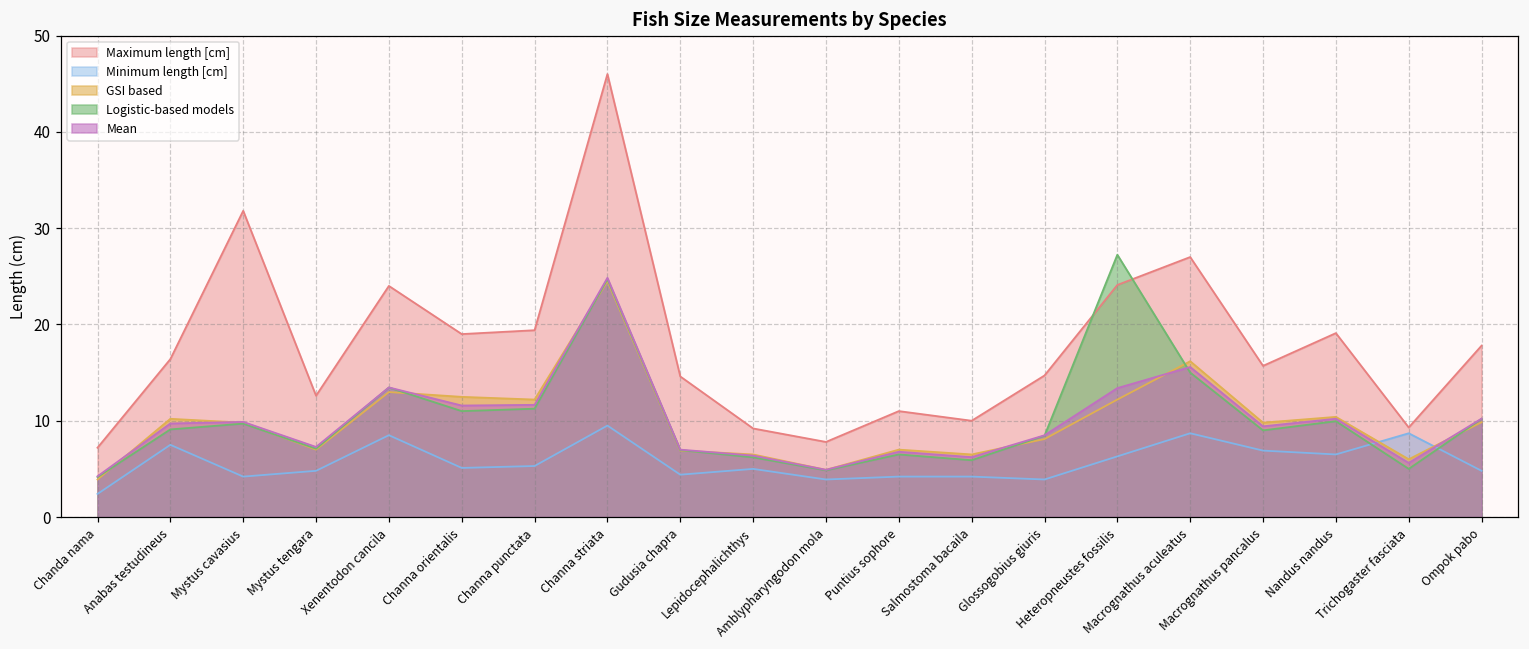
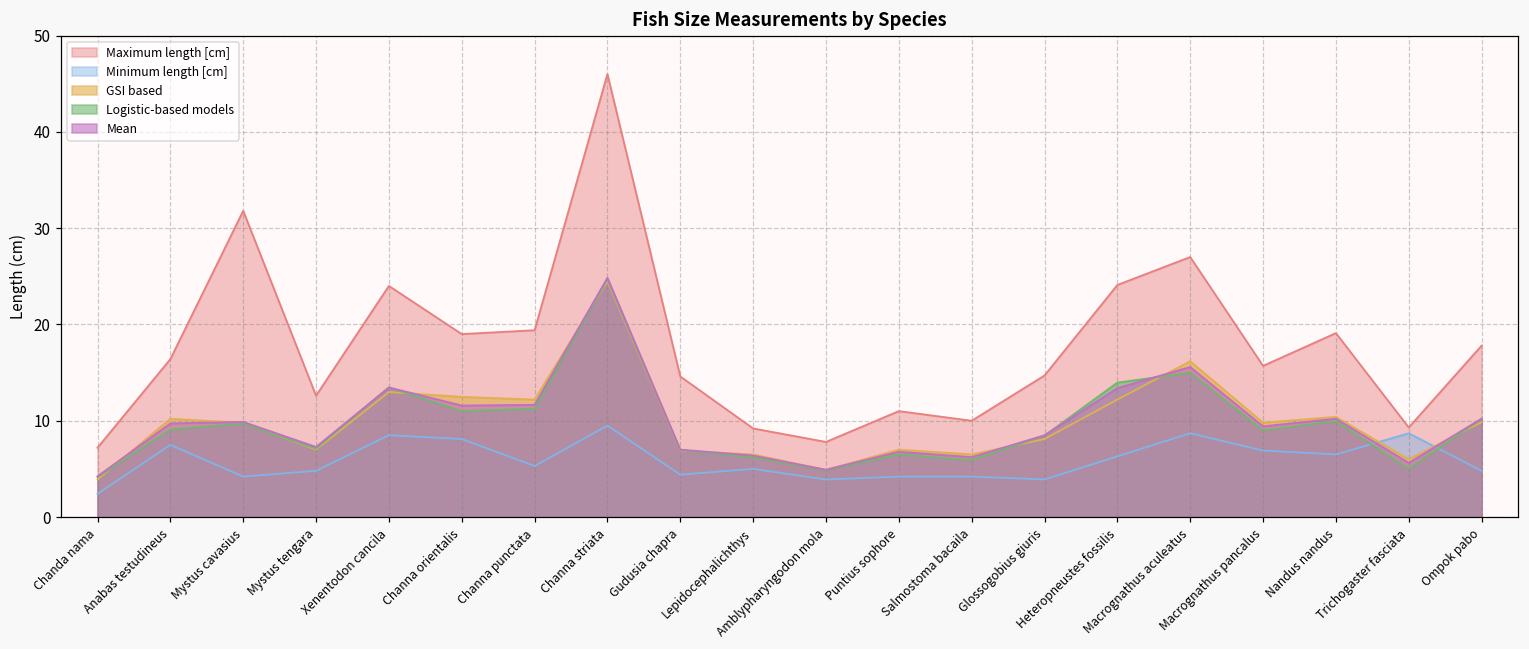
Minimum length [cm], Channa orientalis: 5 -> 8
Logistic-based models, Heteropneustes fossilis: 27 -> 14
